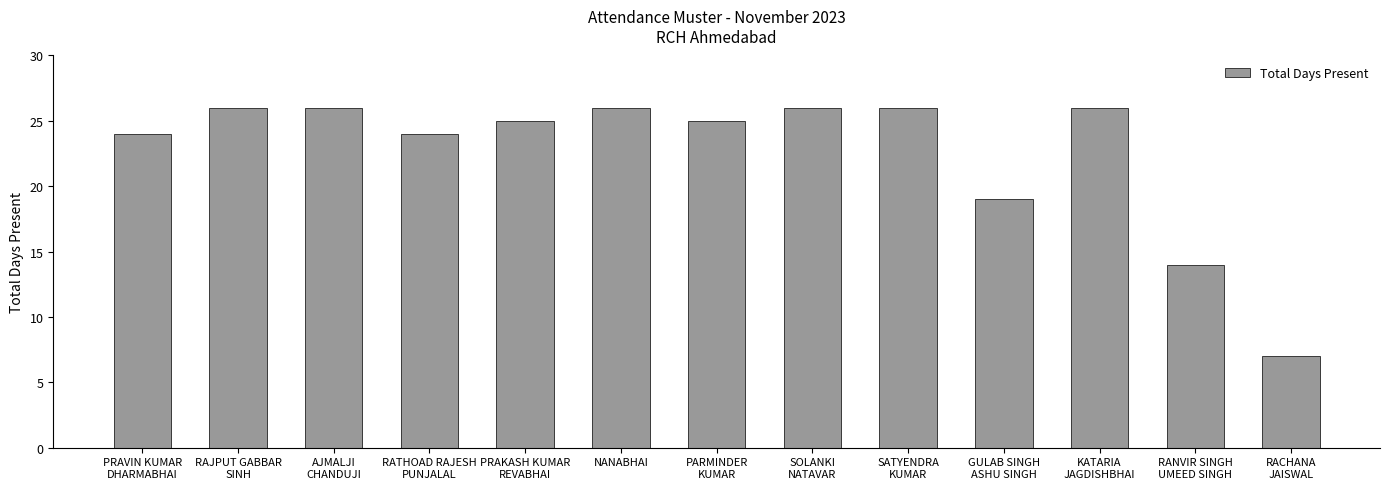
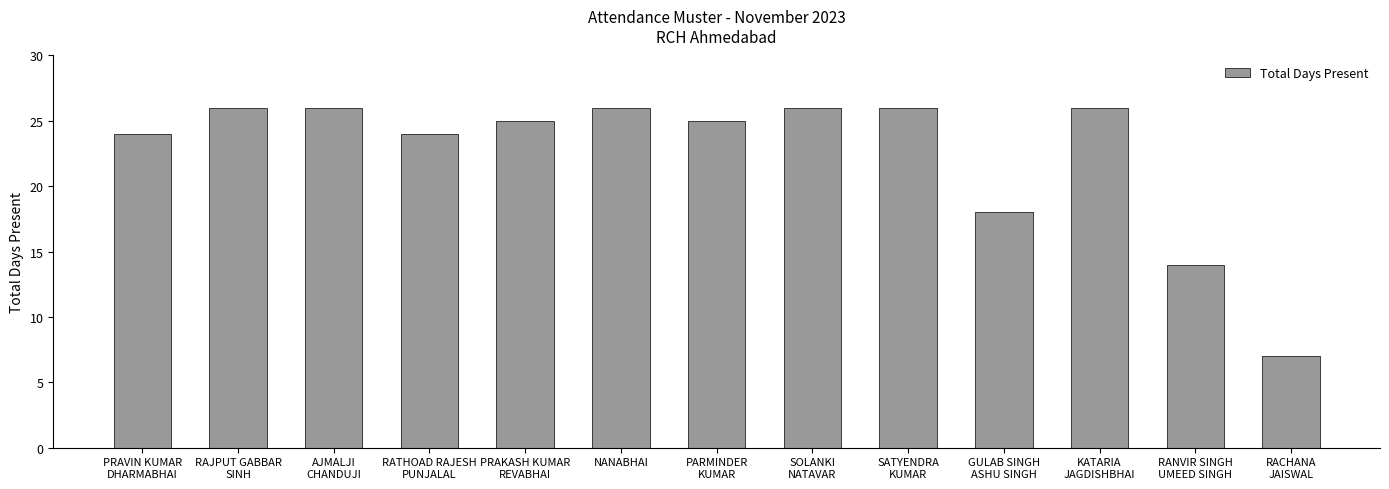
GULAB SINGH ASHU SINGH: 19 -> 18
